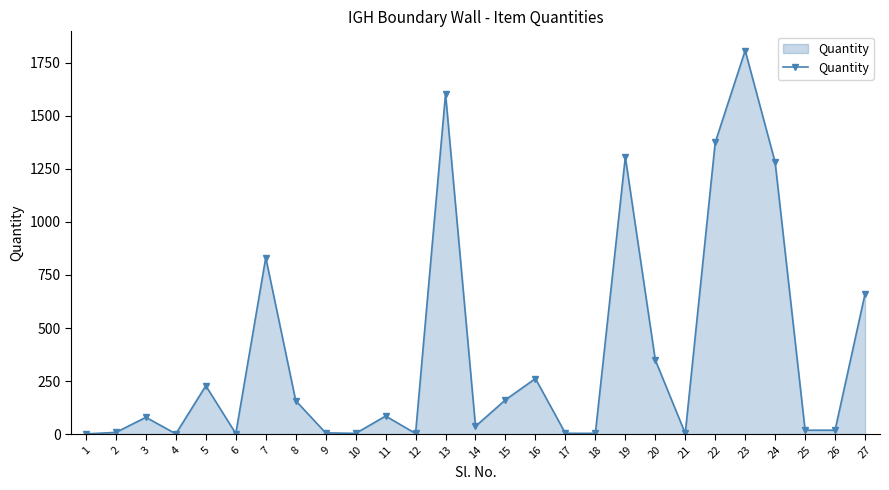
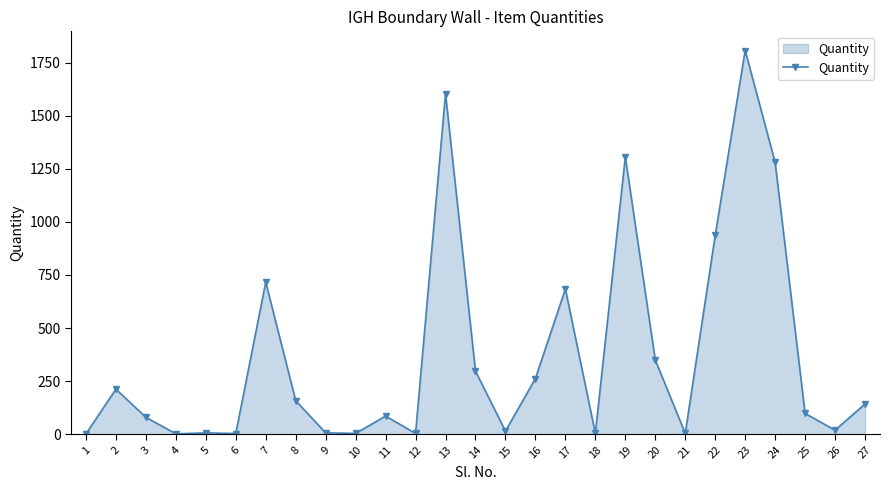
2: 10 -> 210
5: 230 -> 10
7: 830 -> 720
14: 40 -> 300
15: 160 -> 10
17: 0 -> 680
22: 1370 -> 940
25: 20 -> 100
27: 660 -> 140
